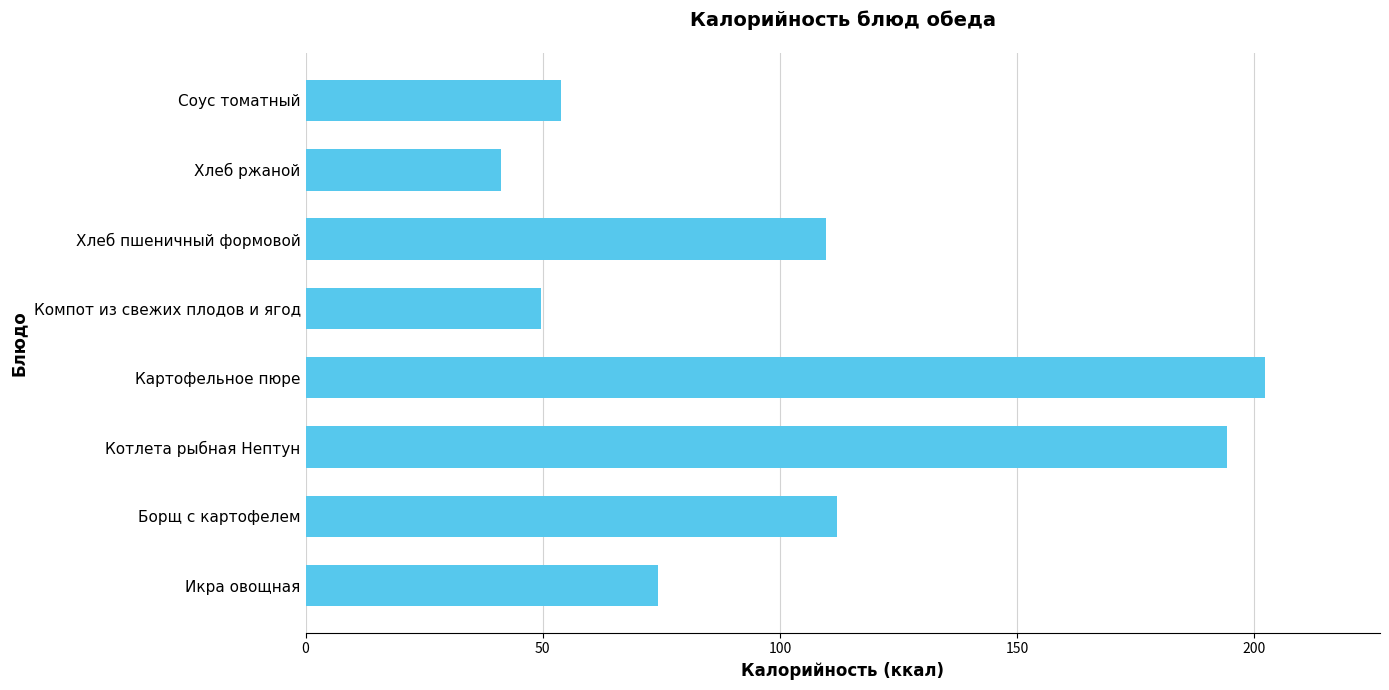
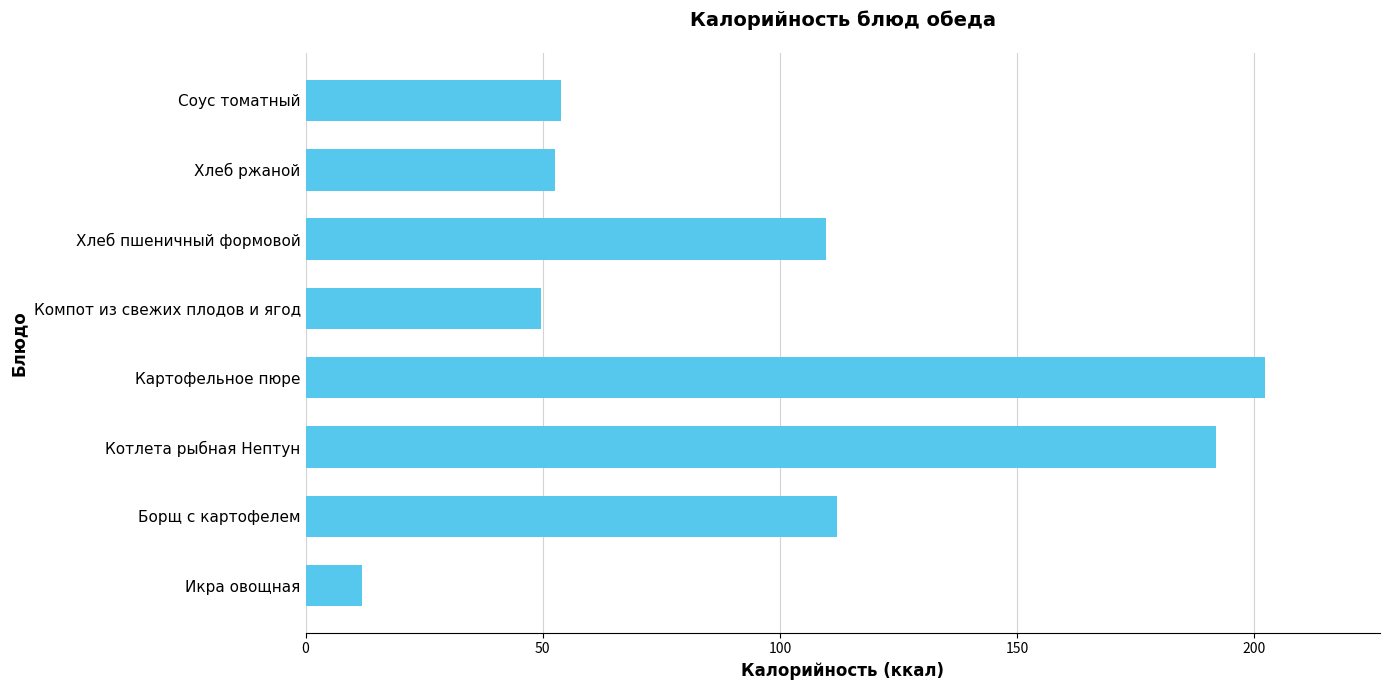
Хлеб ржаной: 41 -> 53
Котлета рыбная Нептун: 194 -> 192
Икра овощная: 74 -> 12
